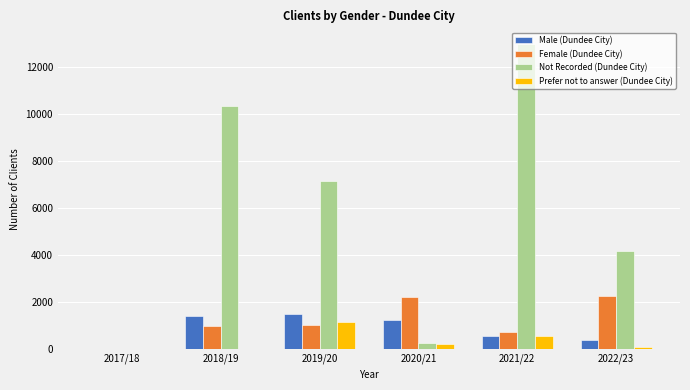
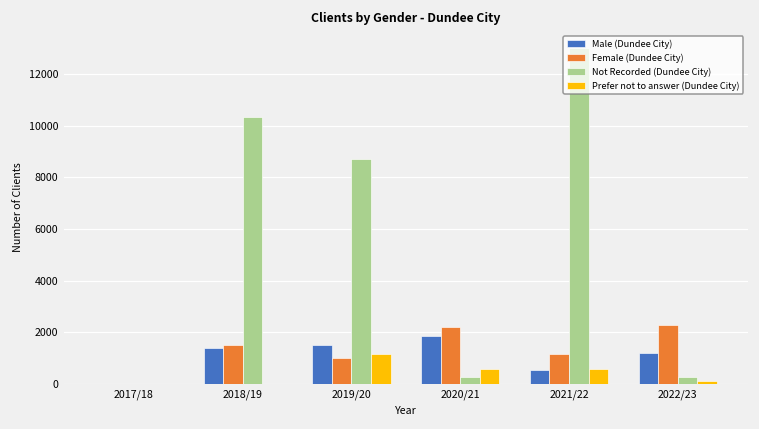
Female (Dundee City), 2018/19: 1000 -> 1500
Not Recorded (Dundee City), 2019/20: 7200 -> 8700
Male (Dundee City), 2020/21: 1300 -> 1900
Prefer not to answer (Dundee City), 2020/21: 200 -> 600
Female (Dundee City), 2021/22: 700 -> 1200
Male (Dundee City), 2022/23: 400 -> 1200
Not Recorded (Dundee City), 2022/23: 4200 -> 300
